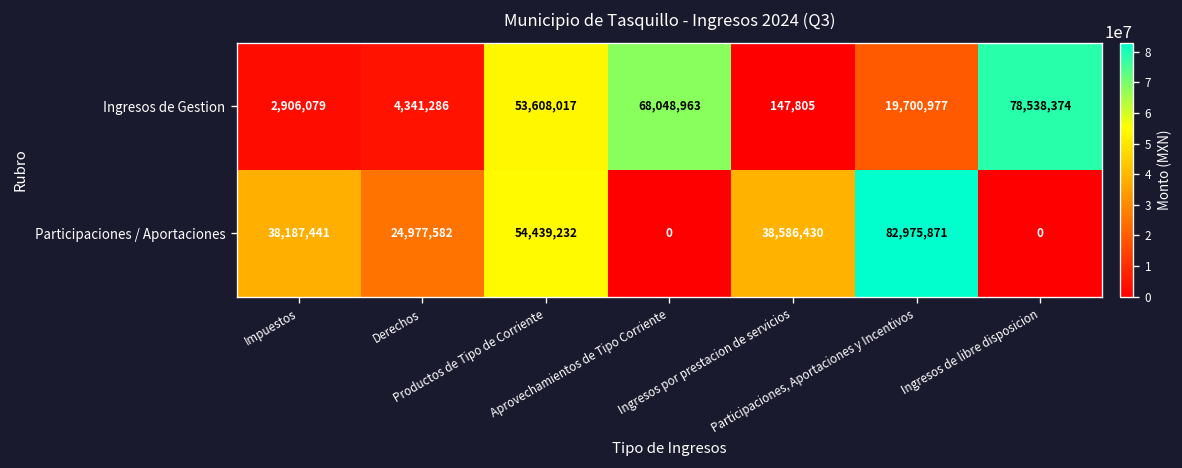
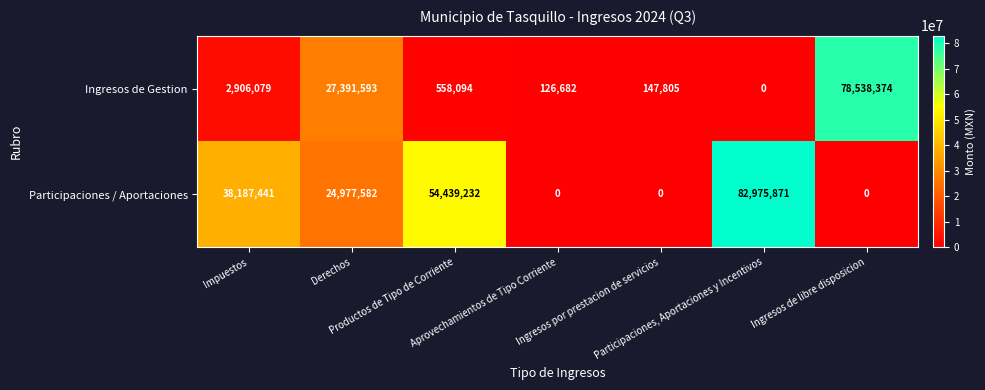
Ingresos de Gestion, Derechos: 4,341,286 -> 27,391,593
Ingresos de Gestion, Productos de Tipo de Corriente: 53,608,017 -> 558,094
Ingresos de Gestion, Aprovechamientos de Tipo Corriente: 68,048,963 -> 126,682
Ingresos de Gestion, Participaciones, Aportaciones y Incentivos: 19,700,977 -> 0
Participaciones / Aportaciones, Ingresos por prestacion de servicios: 38,586,430 -> 0
